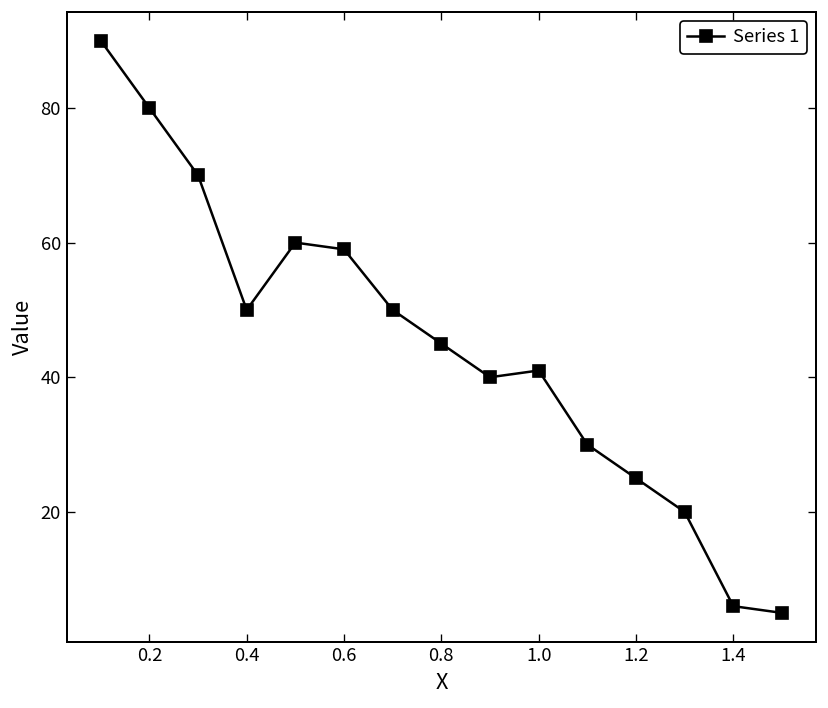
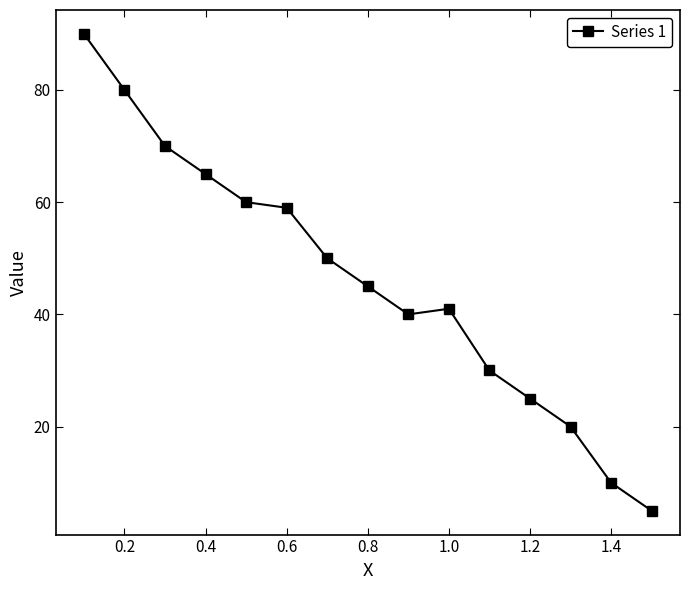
0.4: 50 -> 65
1.4: 6 -> 10
